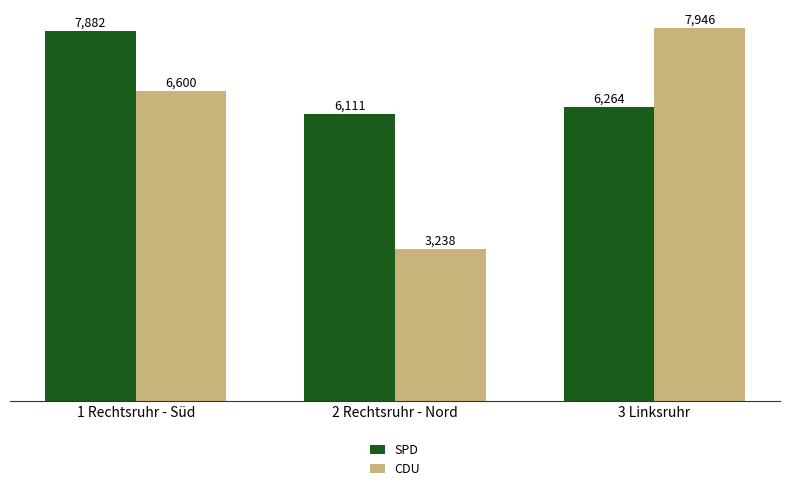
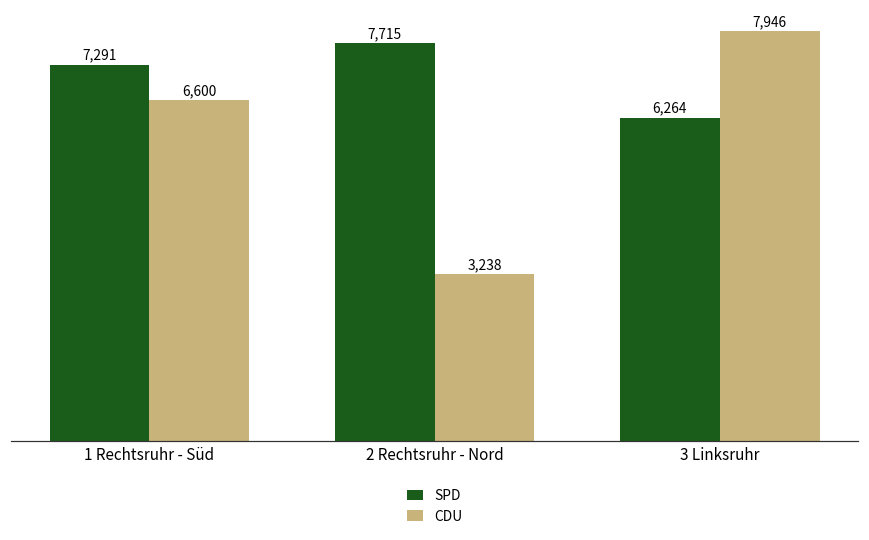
SPD, 1 Rechtsruhr - Süd: 7,882 -> 7,291
SPD, 2 Rechtsruhr - Nord: 6,111 -> 7,715
